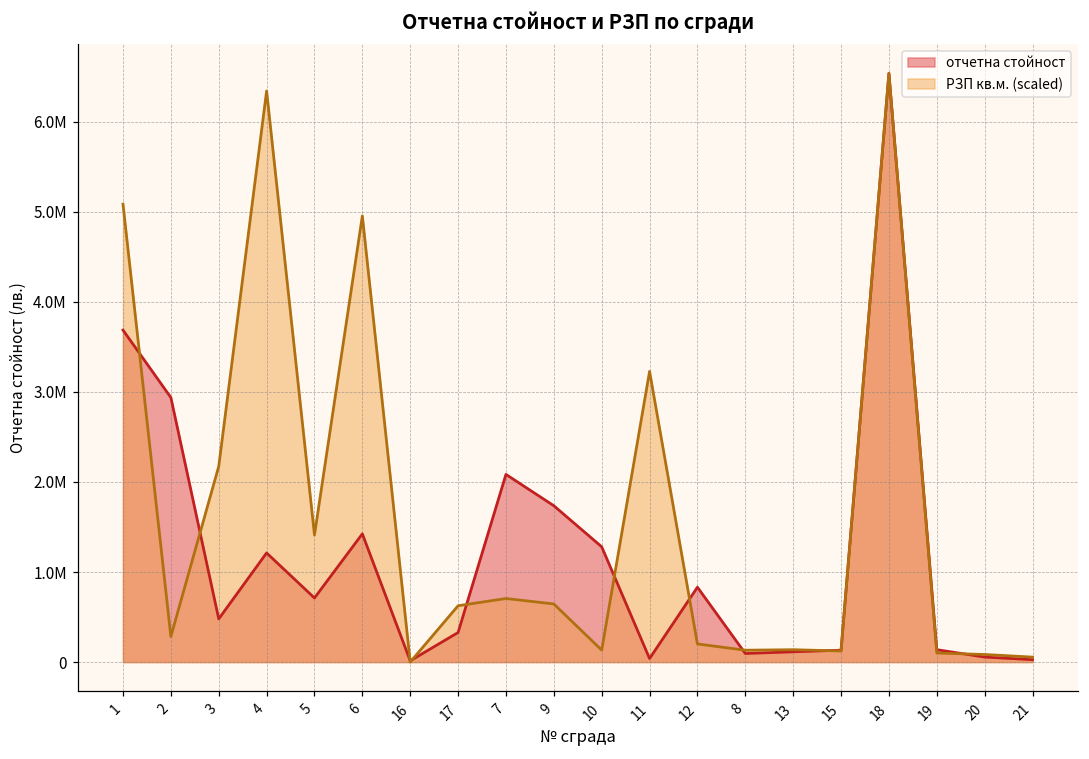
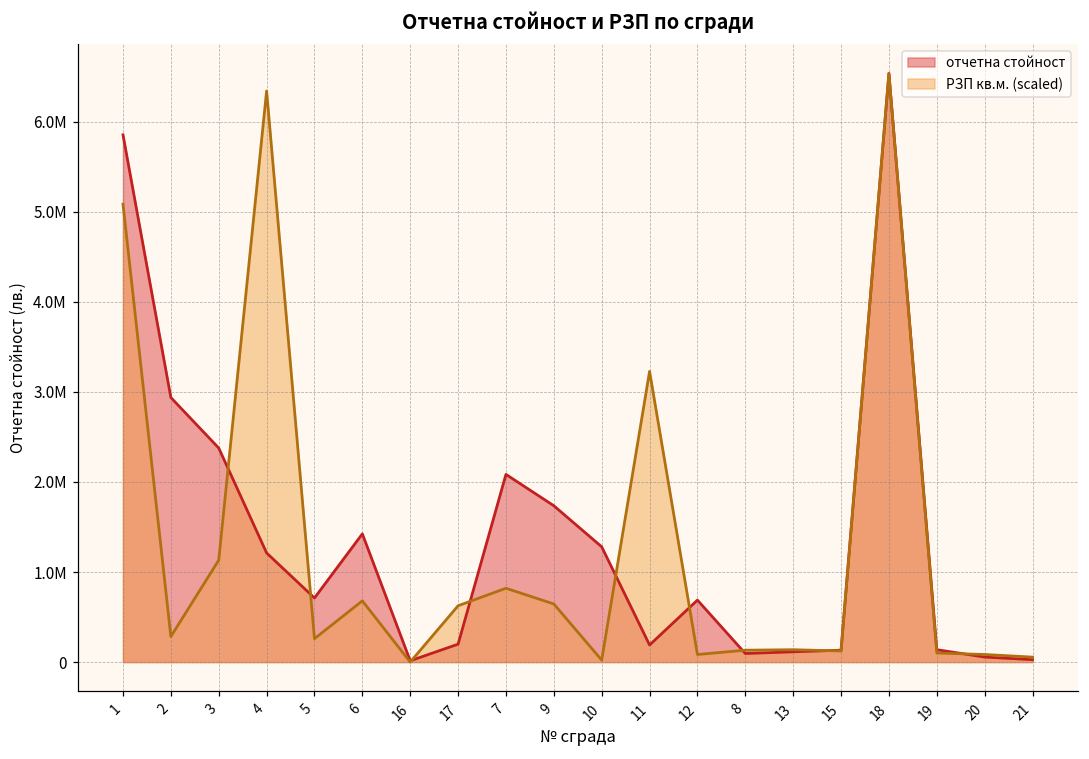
отчетна стойност, 1: 3700000 -> 5900000
отчетна стойност, 3: 500000 -> 2400000
РЗП кв.м. (scaled), 3: 2200000 -> 1100000
РЗП кв.м. (scaled), 5: 1400000 -> 300000
РЗП кв.м. (scaled), 6: 5000000 -> 700000
отчетна стойност, 17: 300000 -> 200000
РЗП кв.м. (scaled), 7: 700000 -> 800000
РЗП кв.м. (scaled), 10: 100000 -> 0
отчетна стойност, 11: 0 -> 200000
отчетна стойност, 12: 800000 -> 700000
РЗП кв.м. (scaled), 12: 200000 -> 100000
